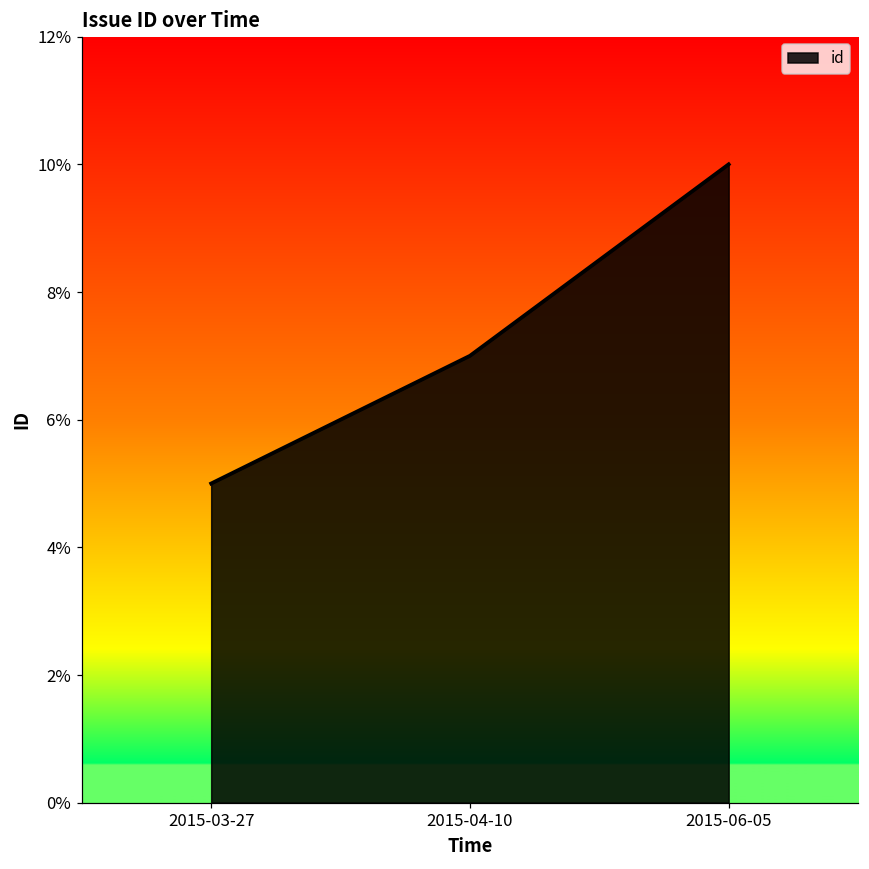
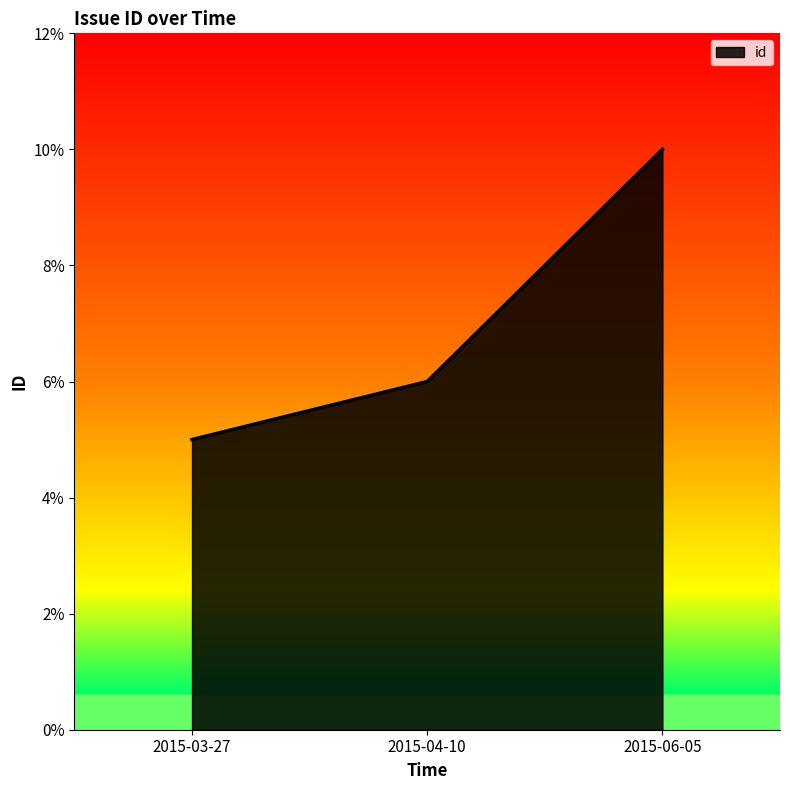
2015-04-10: 7% -> 6%
